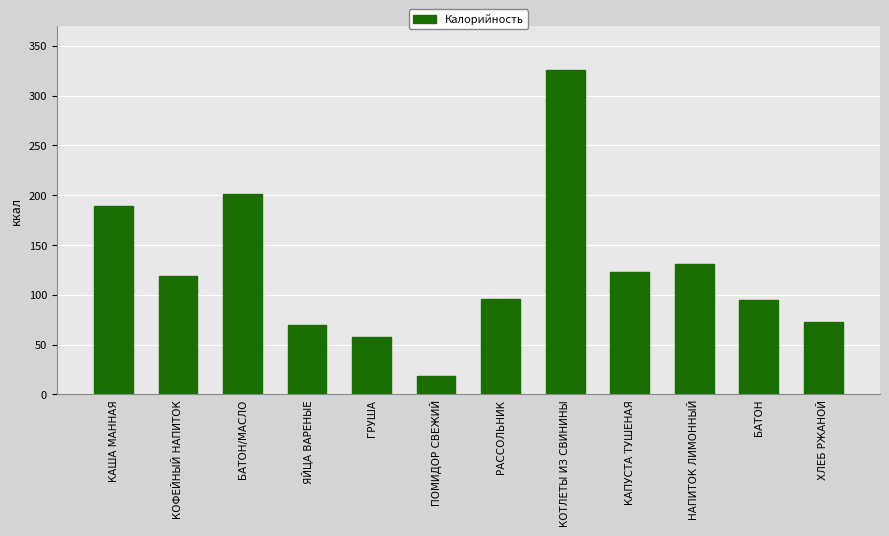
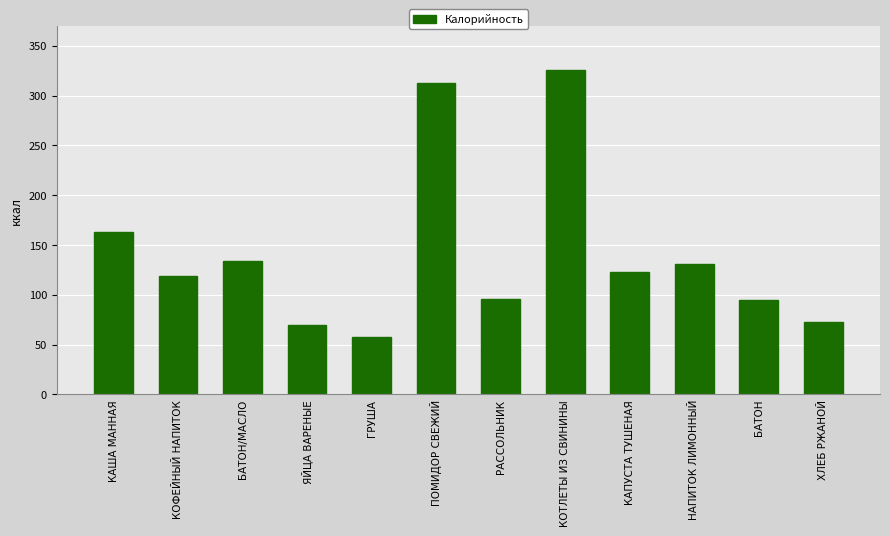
КАША МАННАЯ: 190 -> 160
БАТОН/МАСЛО: 200 -> 130
ПОМИДОР СВЕЖИЙ: 20 -> 310
